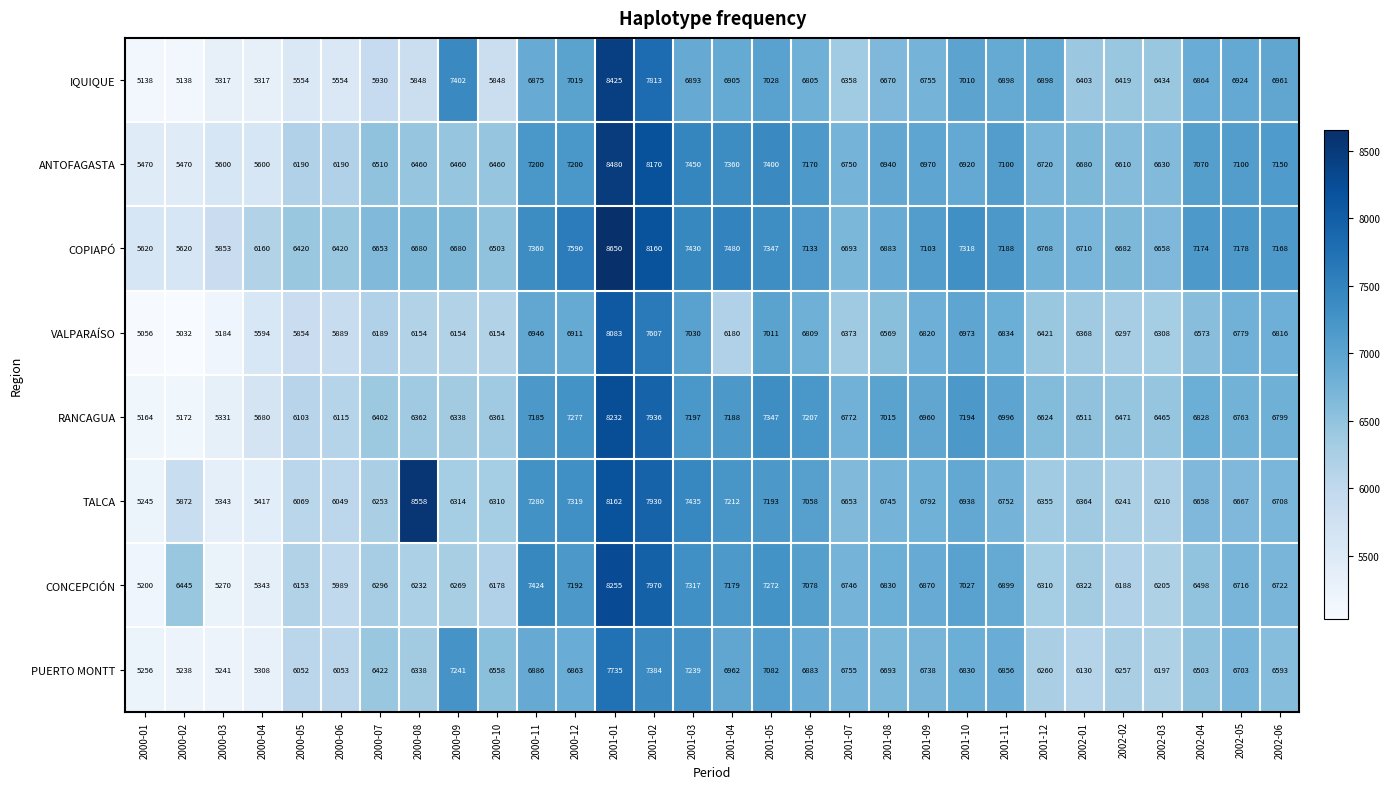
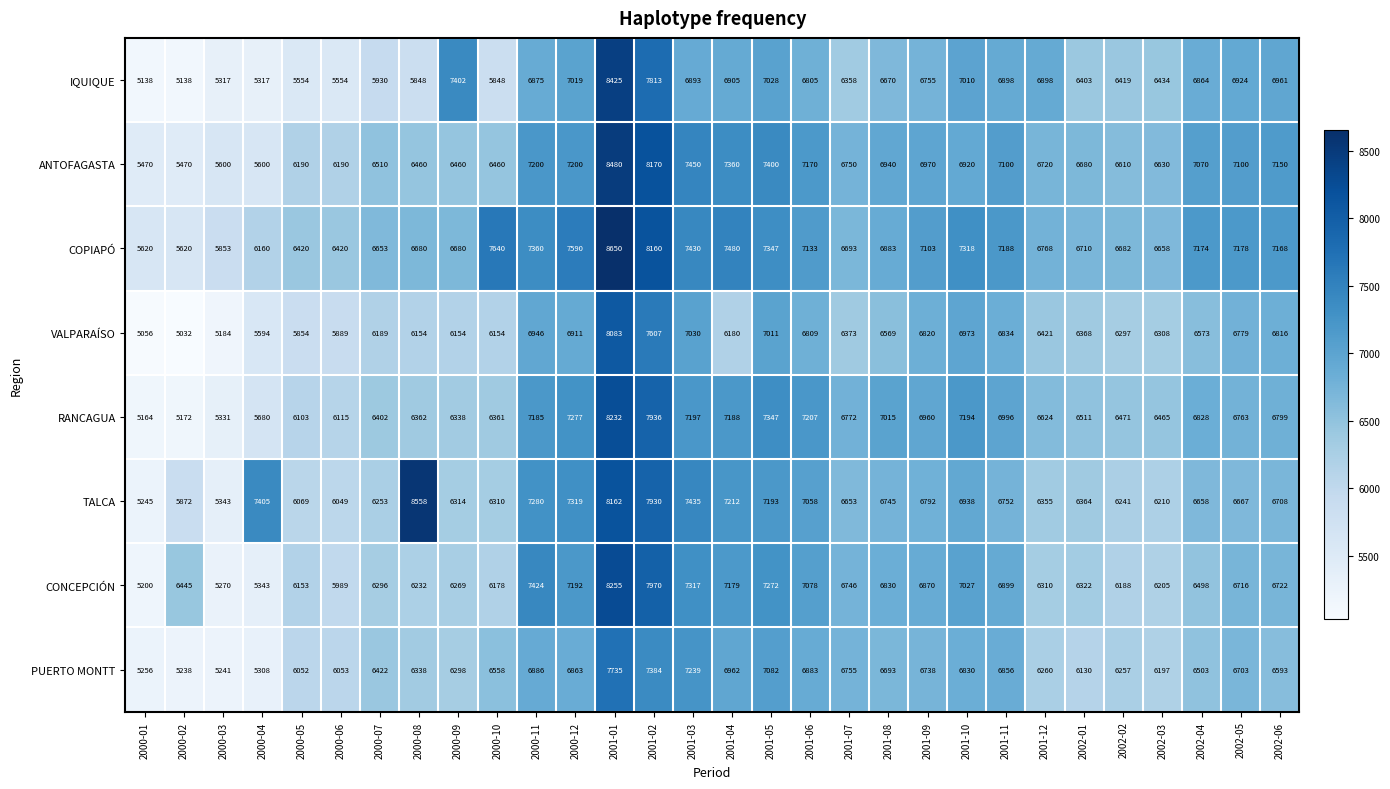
COPIAPÓ, 2000-10: 6503 -> 7640
TALCA, 2000-04: 5417 -> 7405
PUERTO MONTT, 2000-09: 7241 -> 6298
